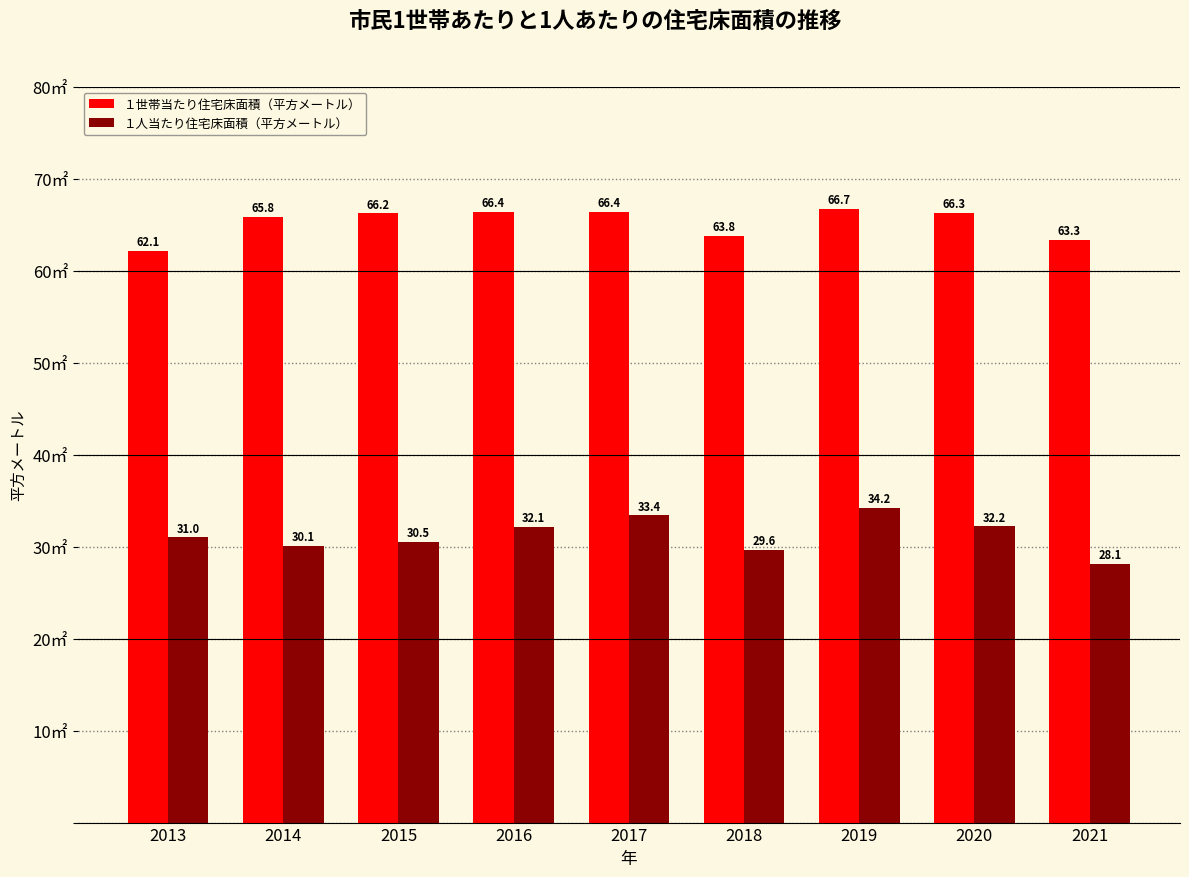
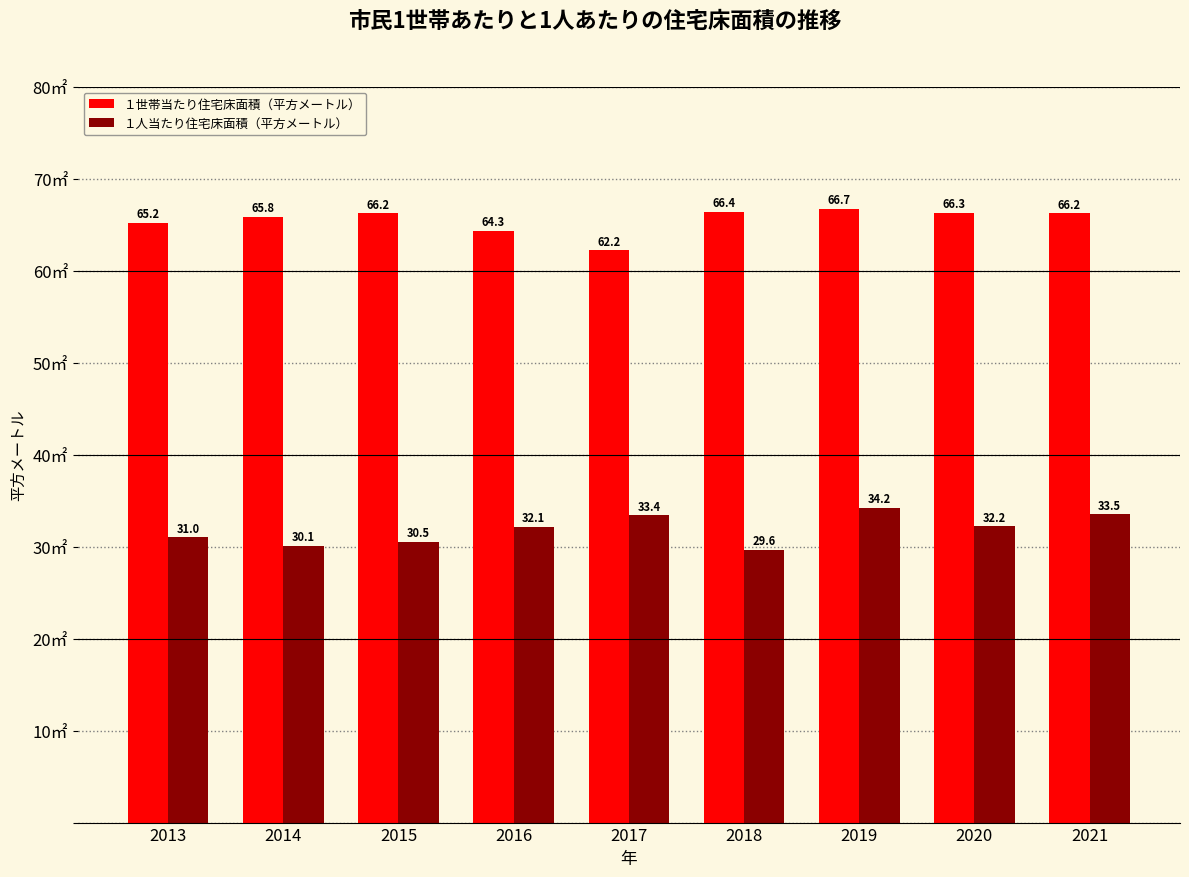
１世帯当たり住宅床面積（平方メートル）, 2013: 62.1 -> 65.2
１世帯当たり住宅床面積（平方メートル）, 2016: 66.4 -> 64.3
１世帯当たり住宅床面積（平方メートル）, 2017: 66.4 -> 62.2
１世帯当たり住宅床面積（平方メートル）, 2018: 63.8 -> 66.4
１世帯当たり住宅床面積（平方メートル）, 2021: 63.3 -> 66.2
１人当たり住宅床面積（平方メートル）, 2021: 28.1 -> 33.5
